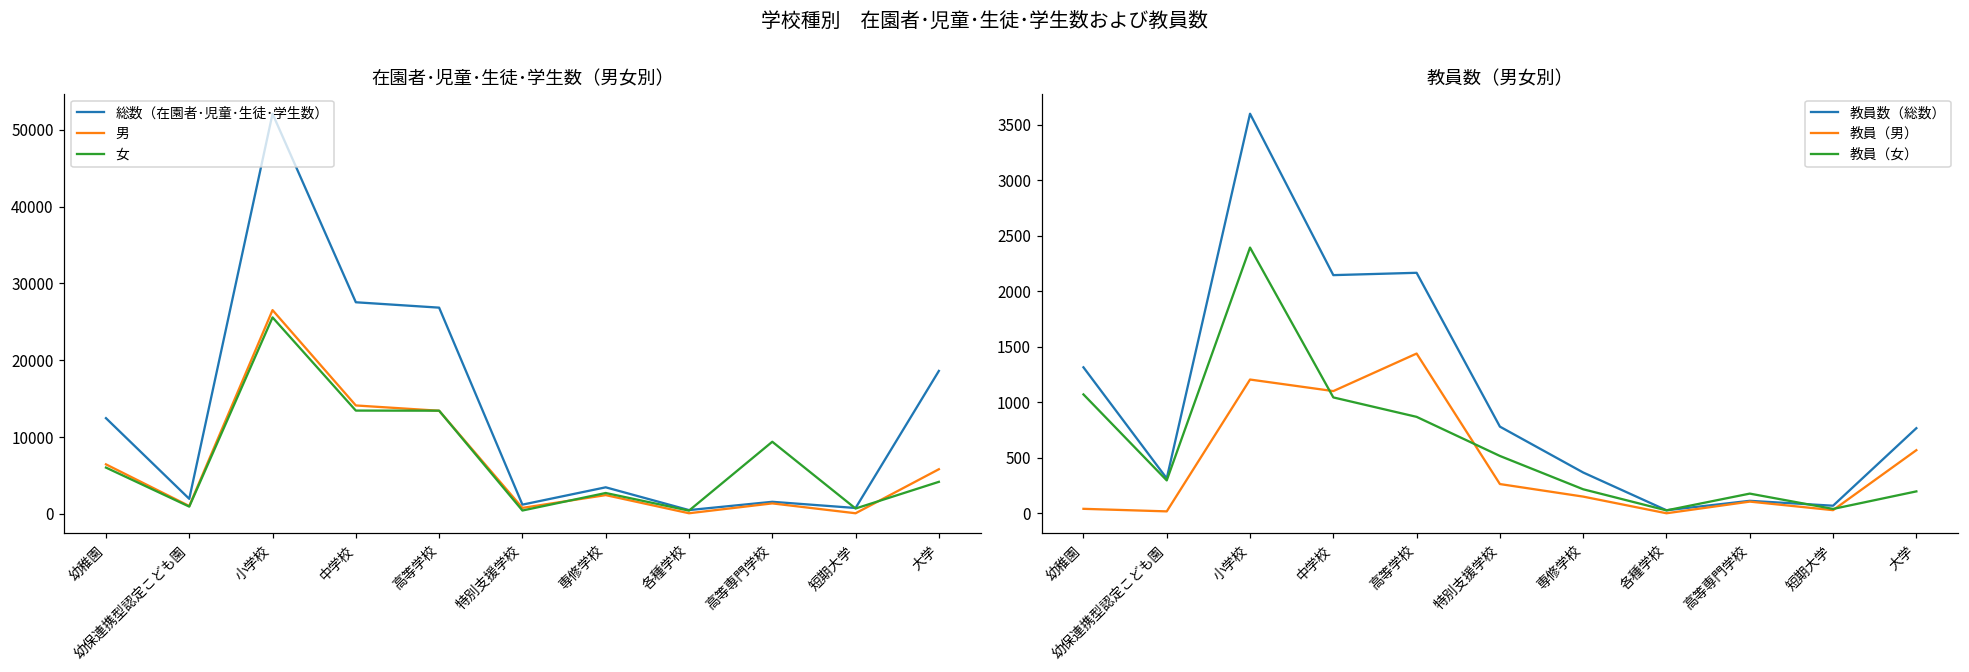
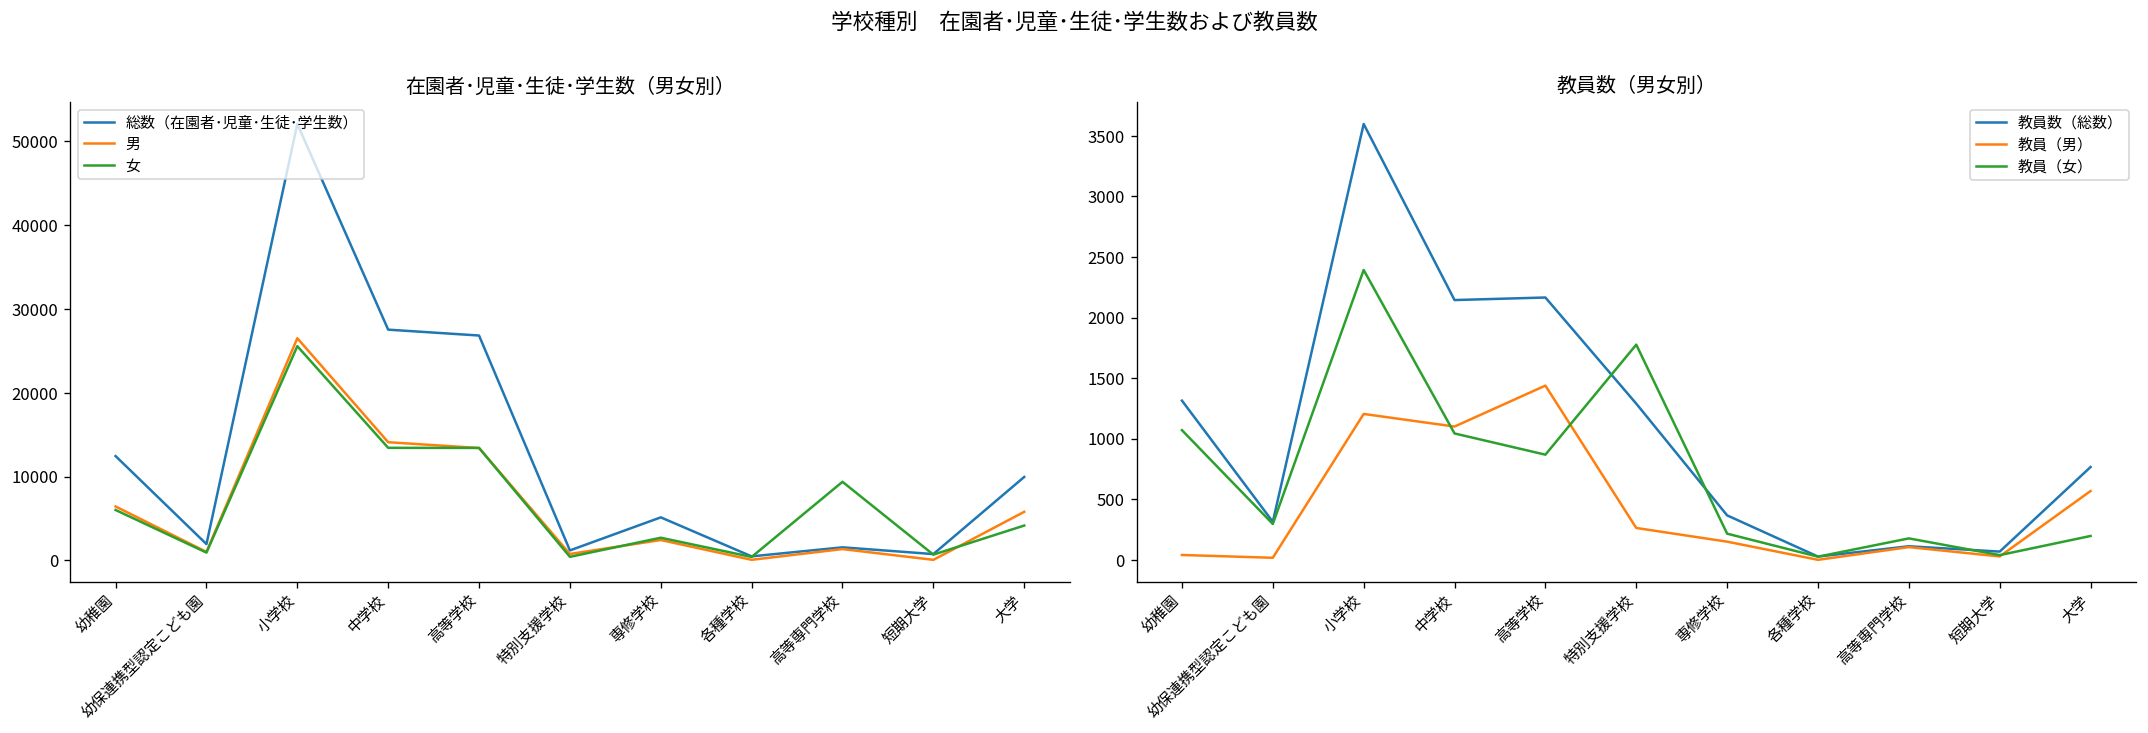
在園者･児童･生徒･学生数（男女別）, 総数（在園者･児童･生徒･学生数）, 専修学校: 3000 -> 5000
在園者･児童･生徒･学生数（男女別）, 総数（在園者･児童･生徒･学生数）, 大学: 19000 -> 10000
教員数（男女別）, 教員数（総数）, 特別支援学校: 780 -> 1290
教員数（男女別）, 教員（女）, 特別支援学校: 520 -> 1780
